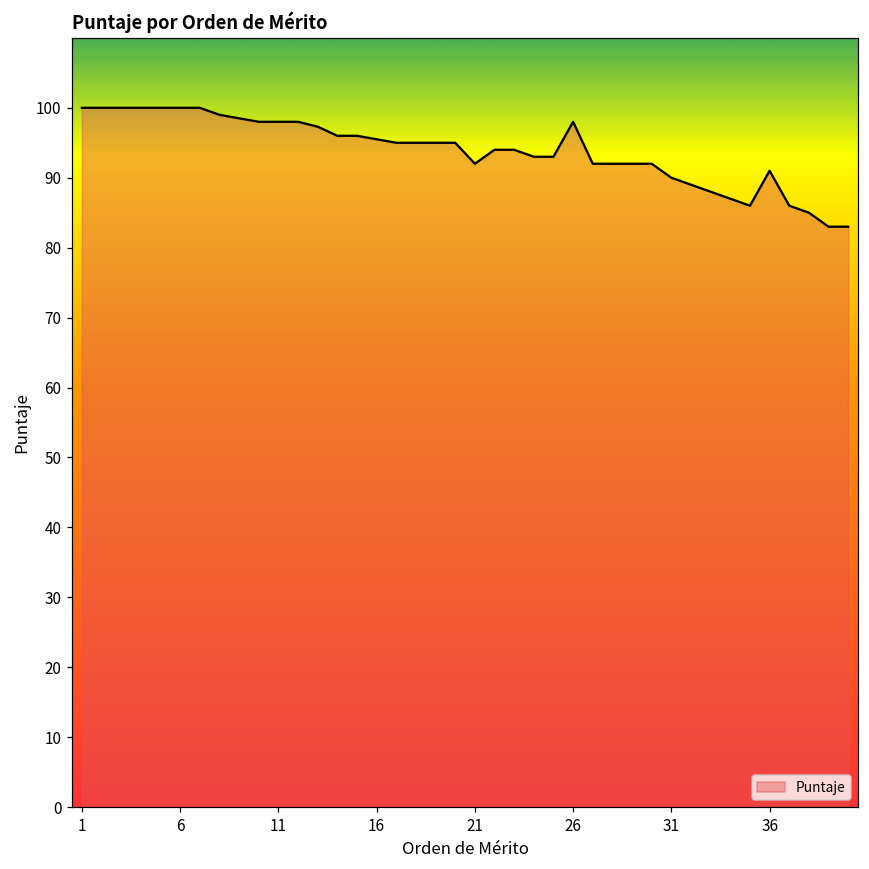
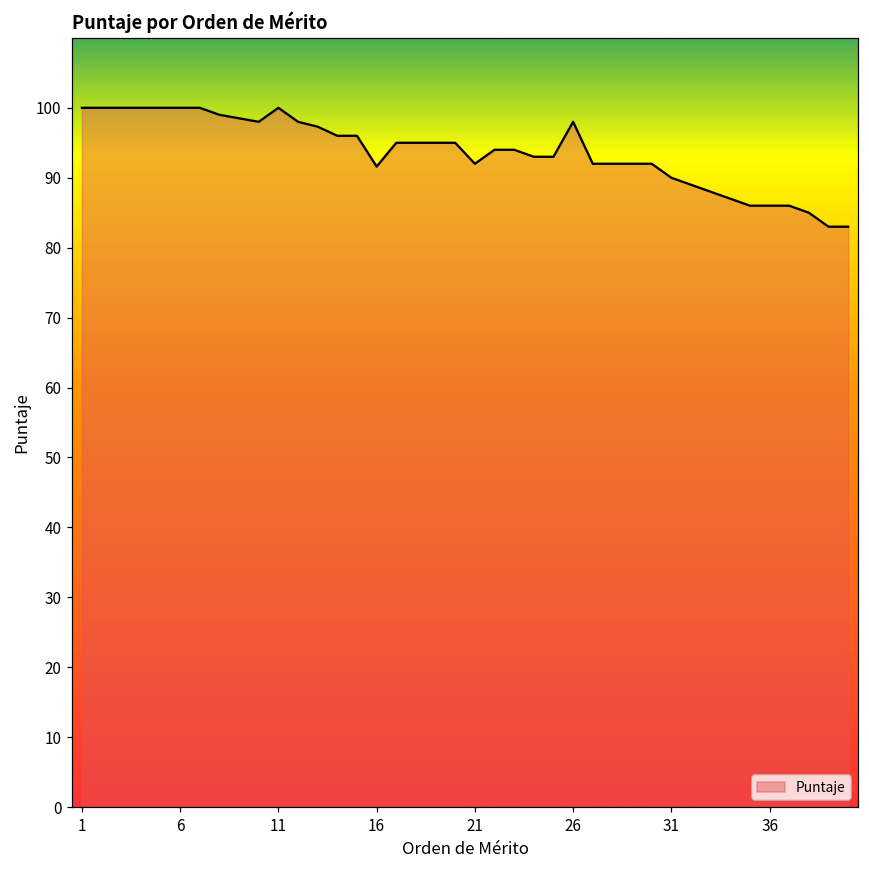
11: 98 -> 100
16: 96 -> 92
36: 91 -> 86
